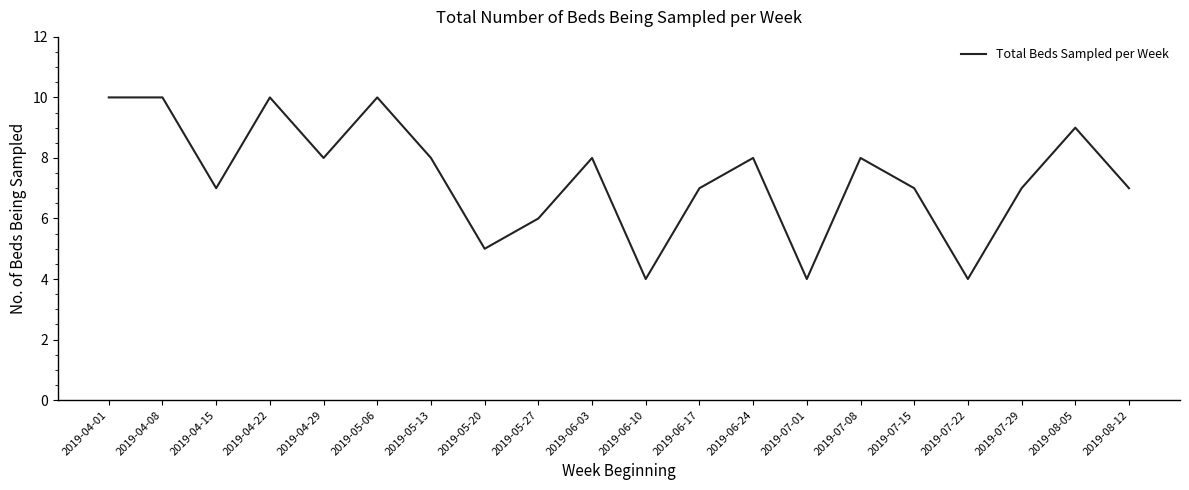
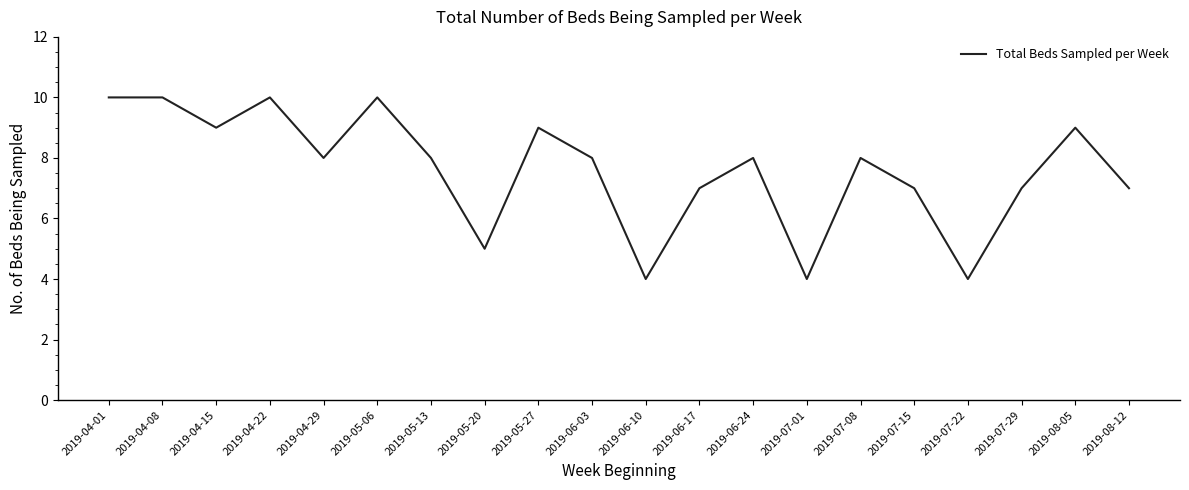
2019-04-15: 7 -> 9
2019-05-27: 6 -> 9
